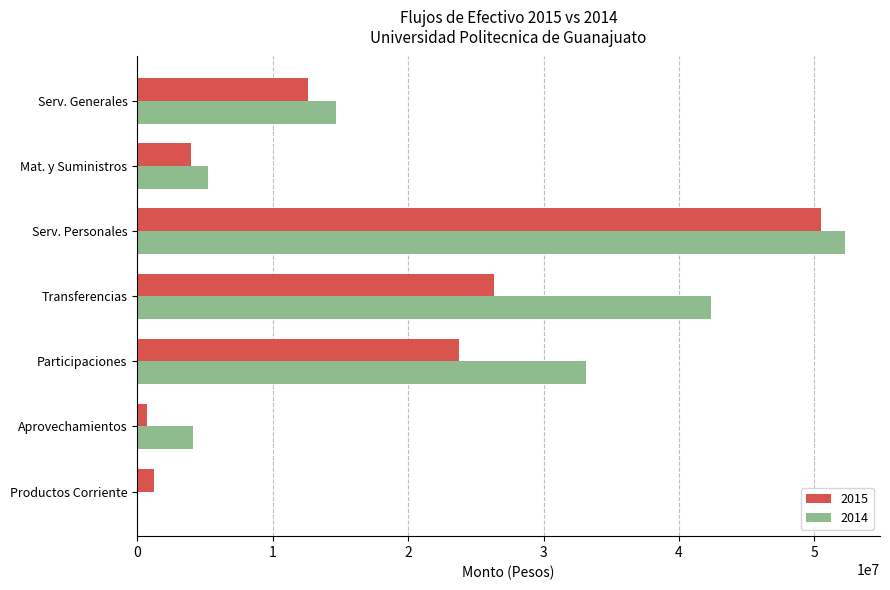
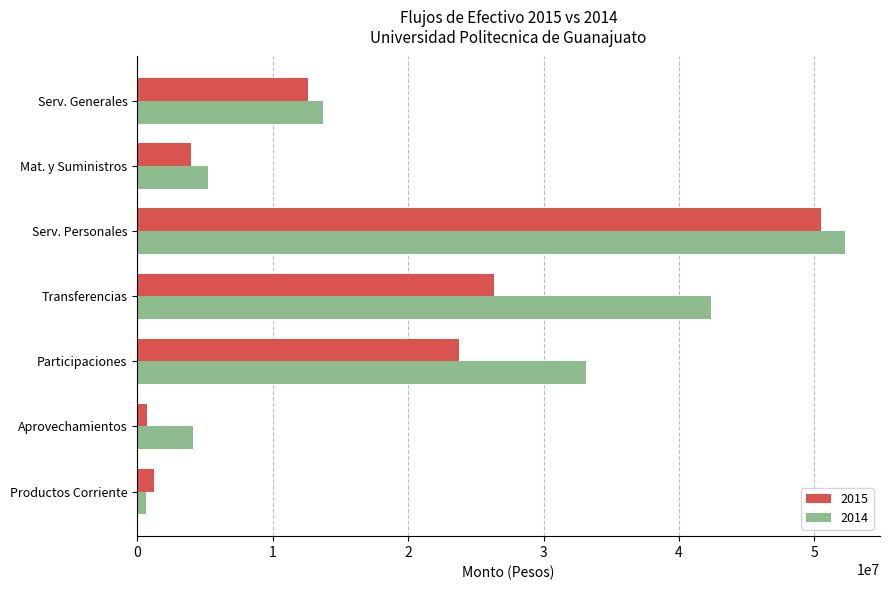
2014, Serv. Generales: 14700000 -> 13700000
2014, Productos Corriente: 0 -> 700000
